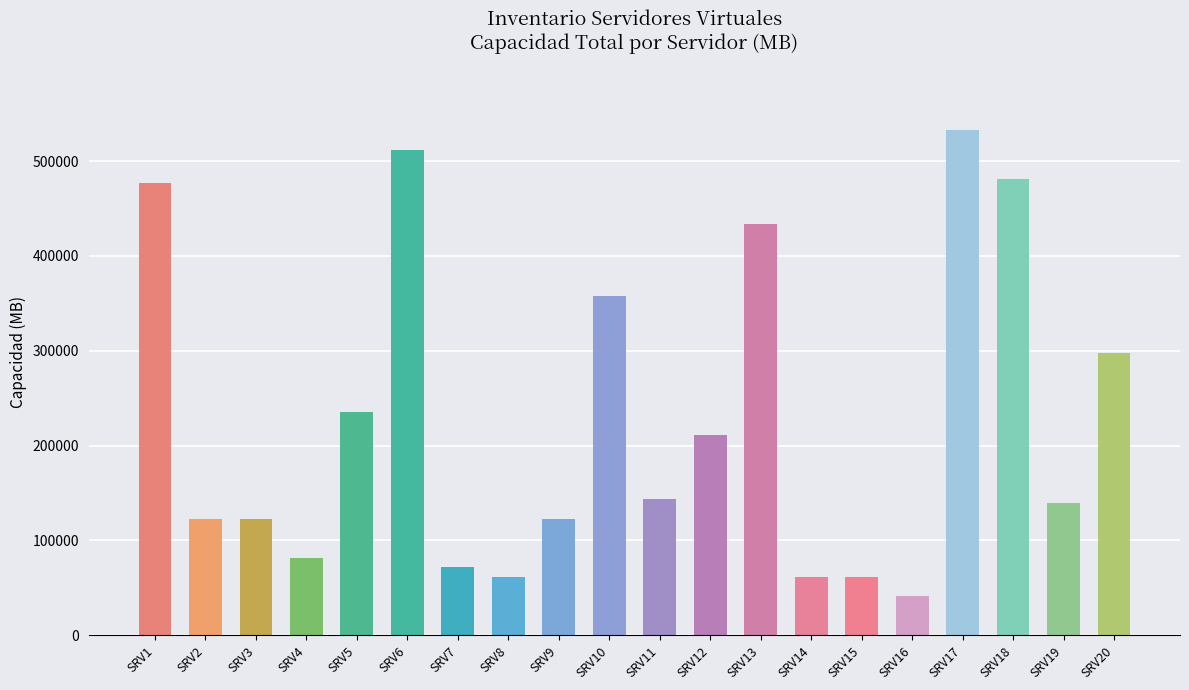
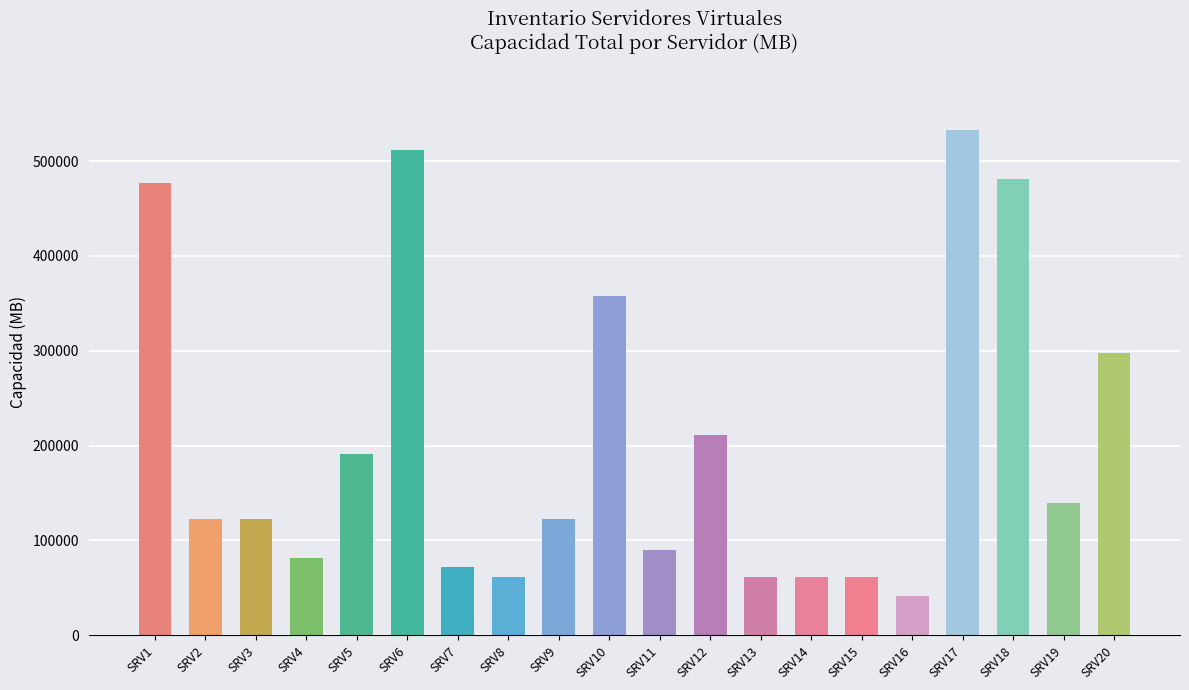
SRV5: 240000 -> 190000
SRV11: 140000 -> 90000
SRV13: 430000 -> 60000
